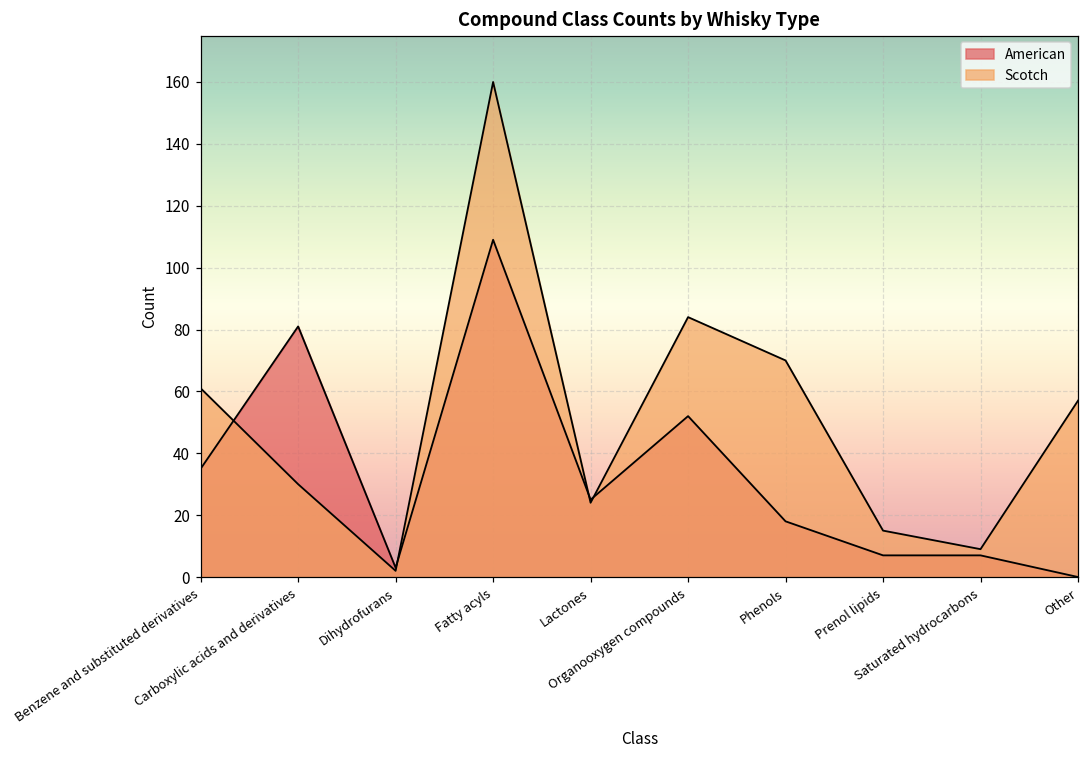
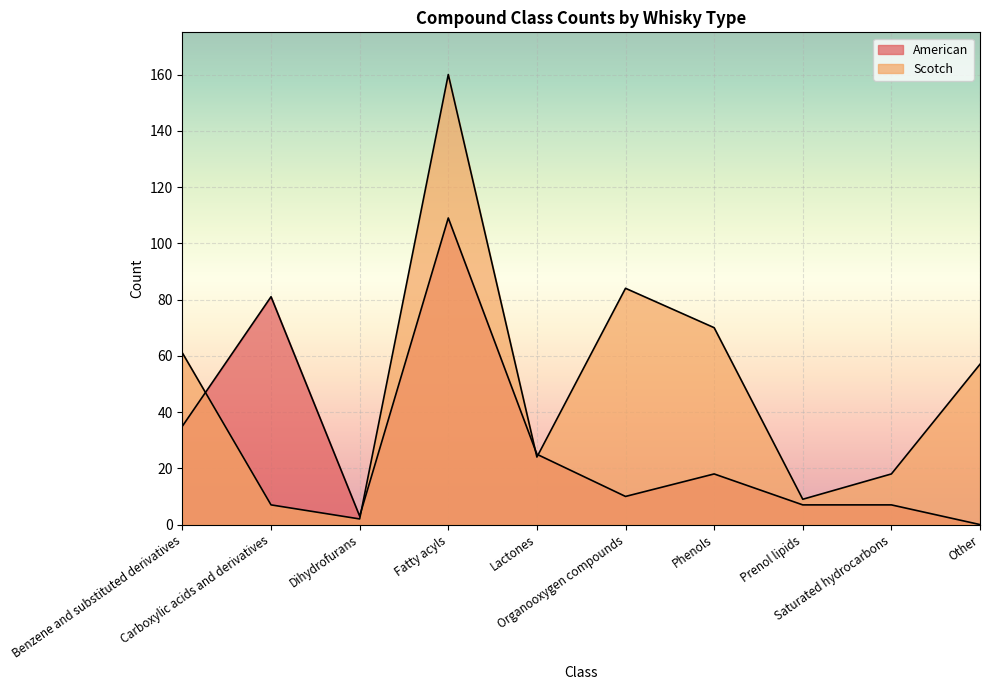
Scotch, Carboxylic acids and derivatives: 30 -> 7
American, Organooxygen compounds: 52 -> 10
Scotch, Prenol lipids: 15 -> 9
Scotch, Saturated hydrocarbons: 9 -> 18
